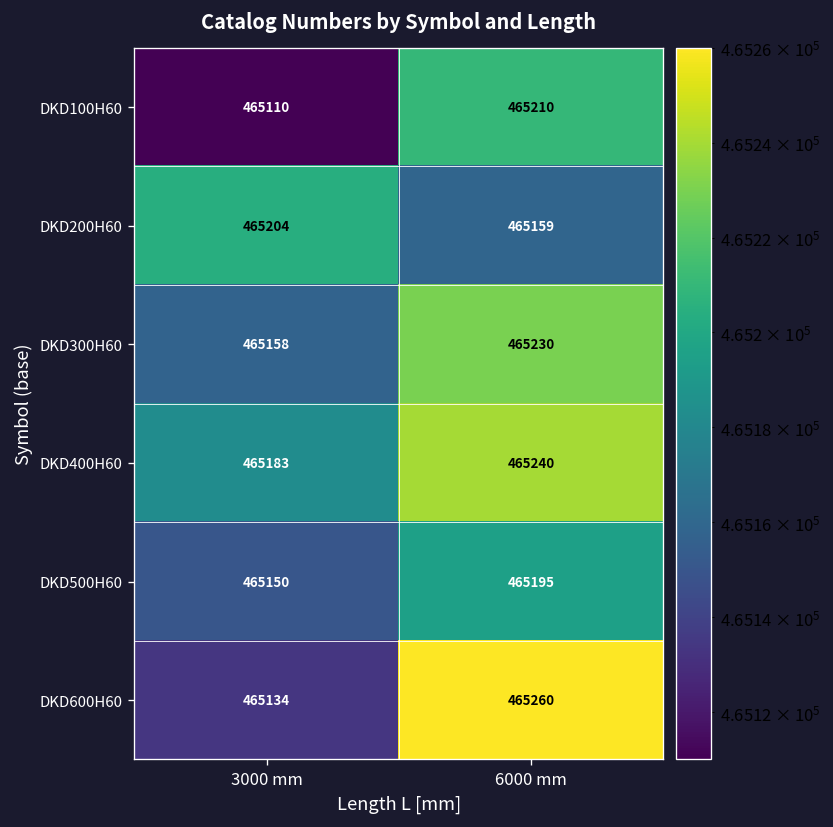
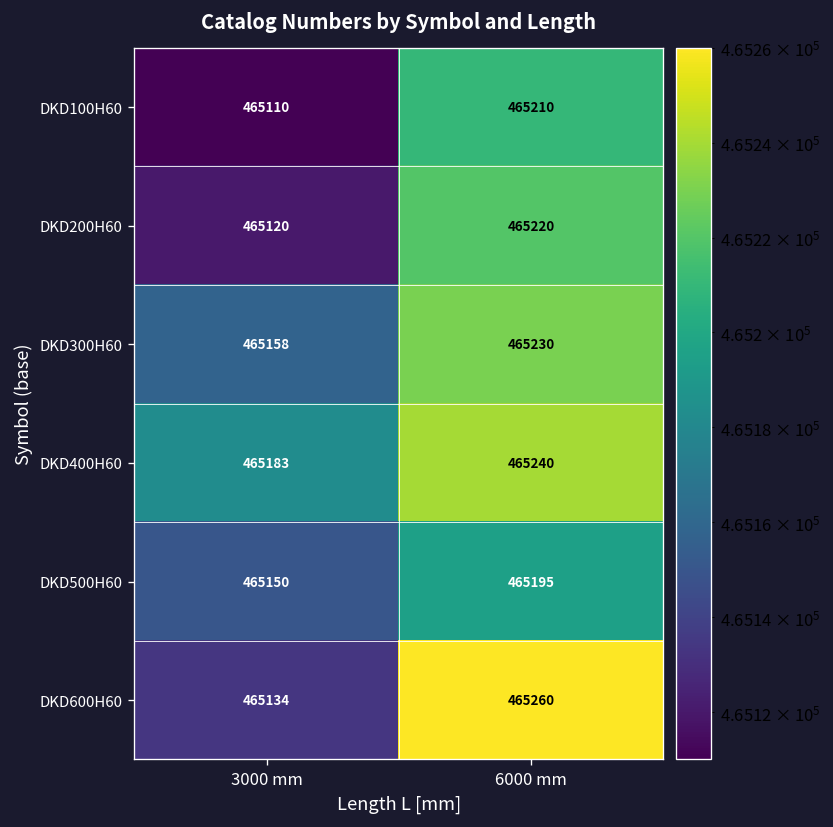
DKD200H60, 3000 mm: 465204 -> 465120
DKD200H60, 6000 mm: 465159 -> 465220
